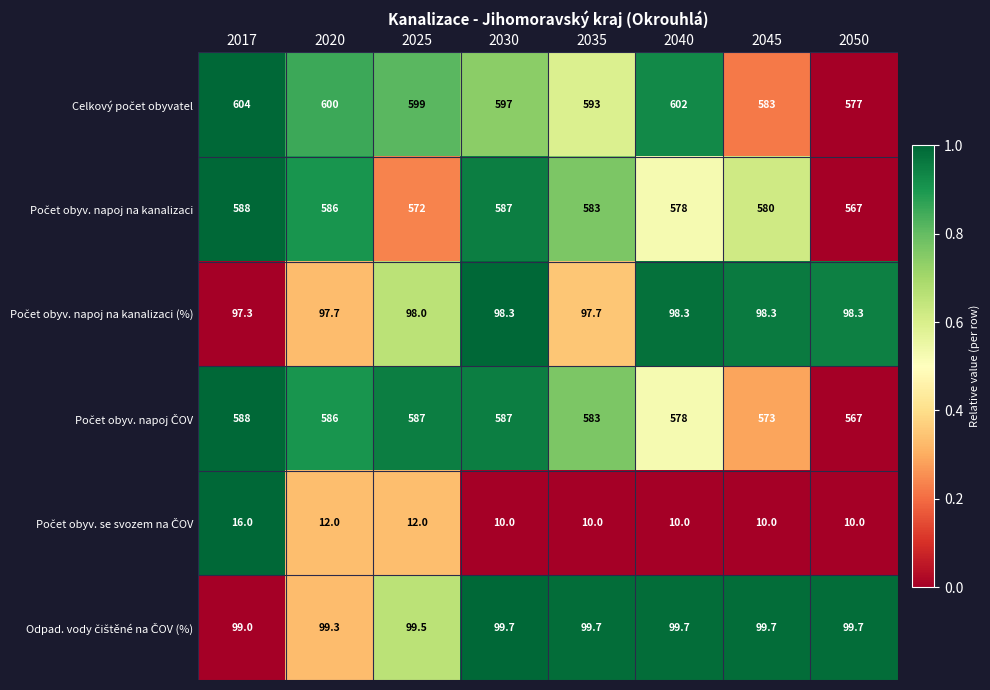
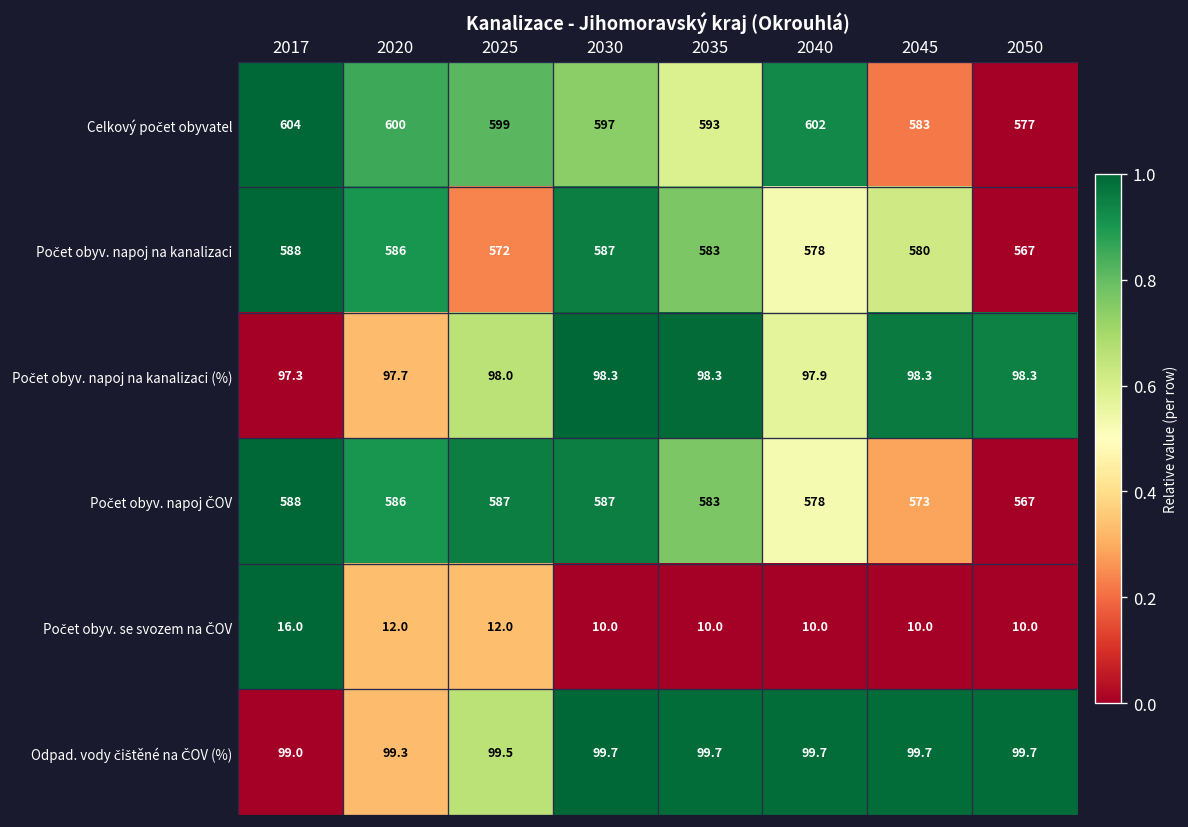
Počet obyv. napoj na kanalizaci (%), 2035: 97.7 -> 98.3
Počet obyv. napoj na kanalizaci (%), 2040: 98.3 -> 97.9
